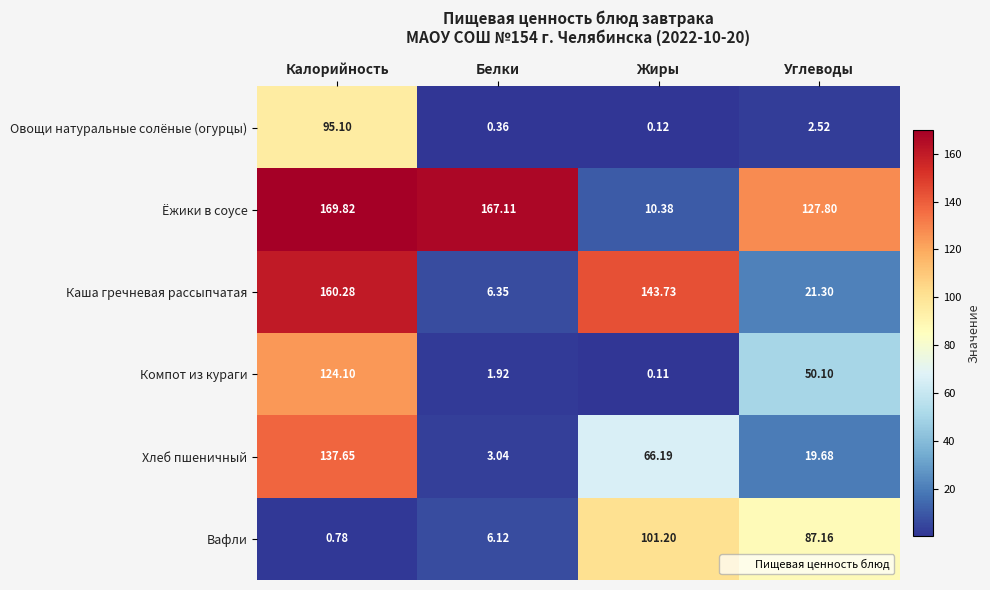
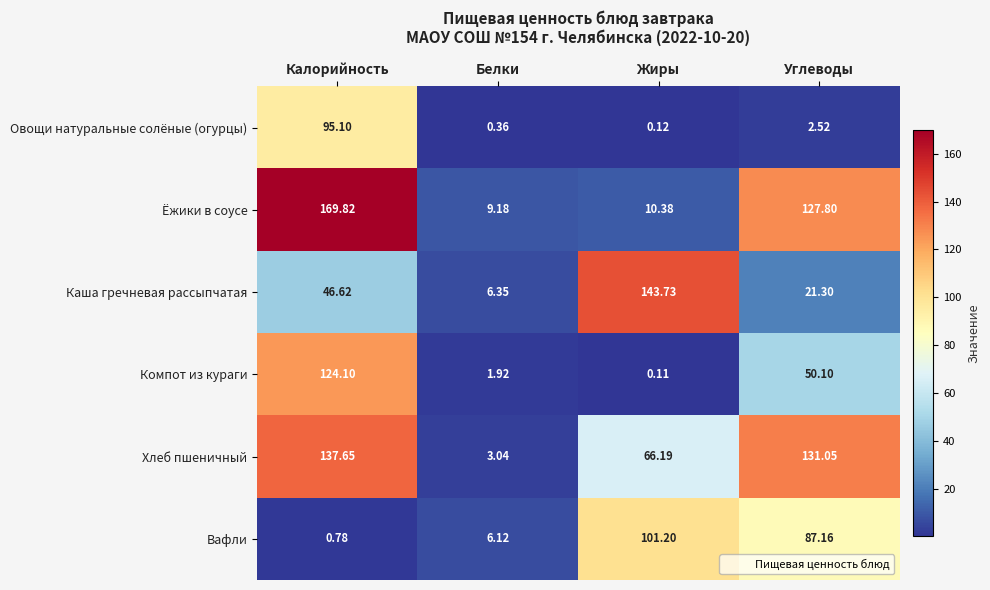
Ёжики в соусе, Белки: 167.11 -> 9.18
Каша гречневая рассыпчатая, Калорийность: 160.28 -> 46.62
Хлеб пшеничный, Углеводы: 19.68 -> 131.05
